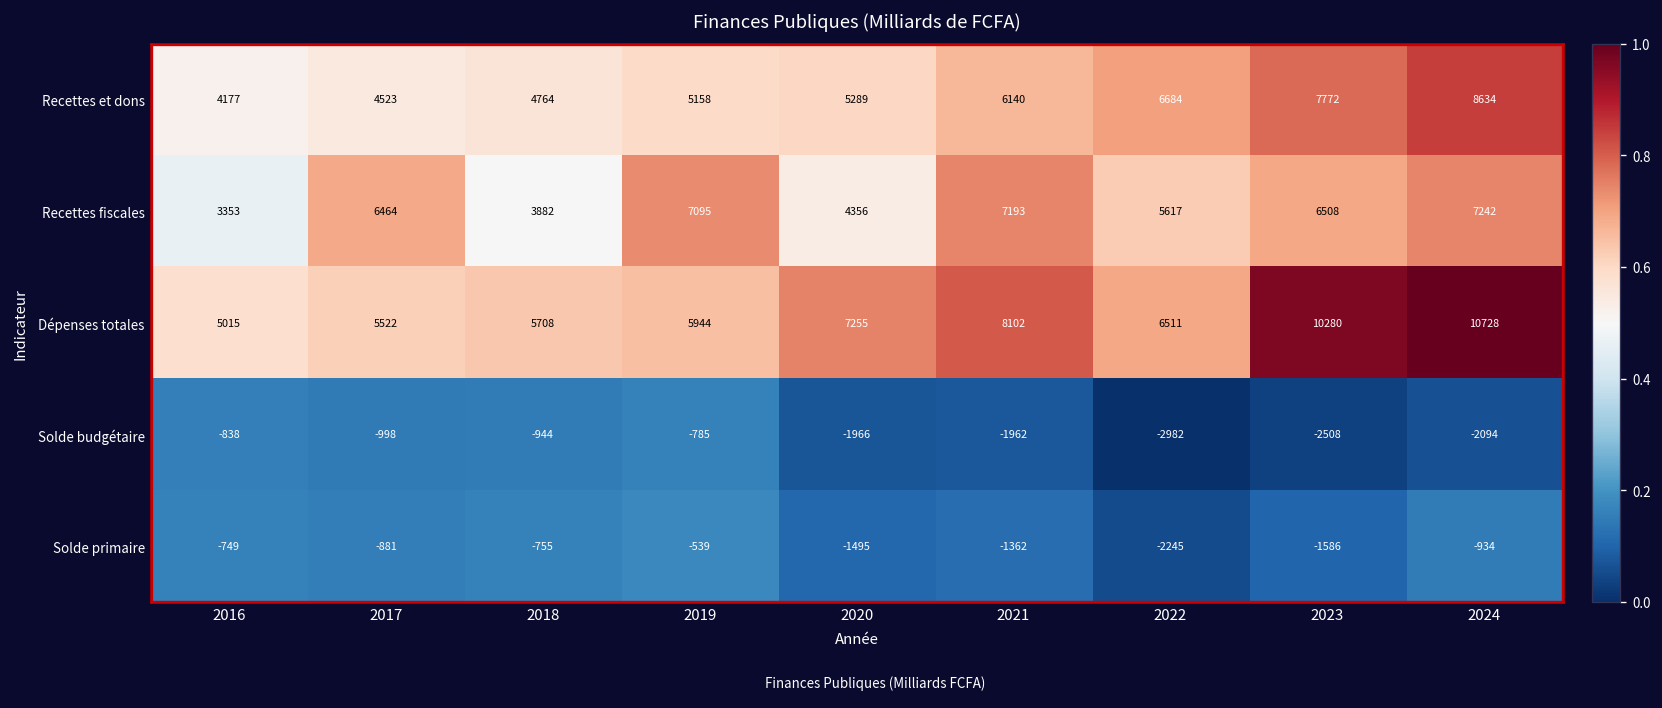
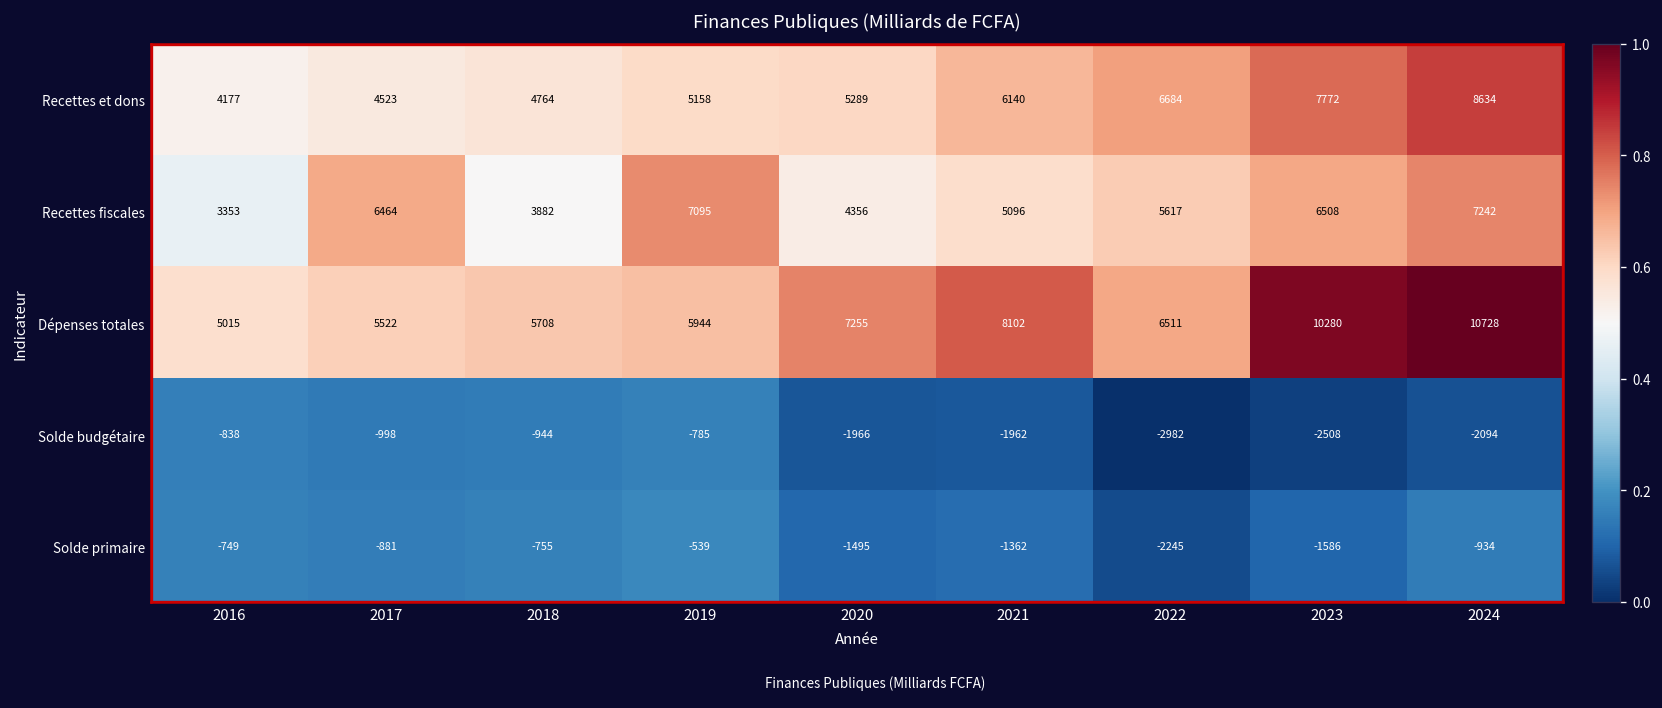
Recettes fiscales, 2021: 7193 -> 5096
